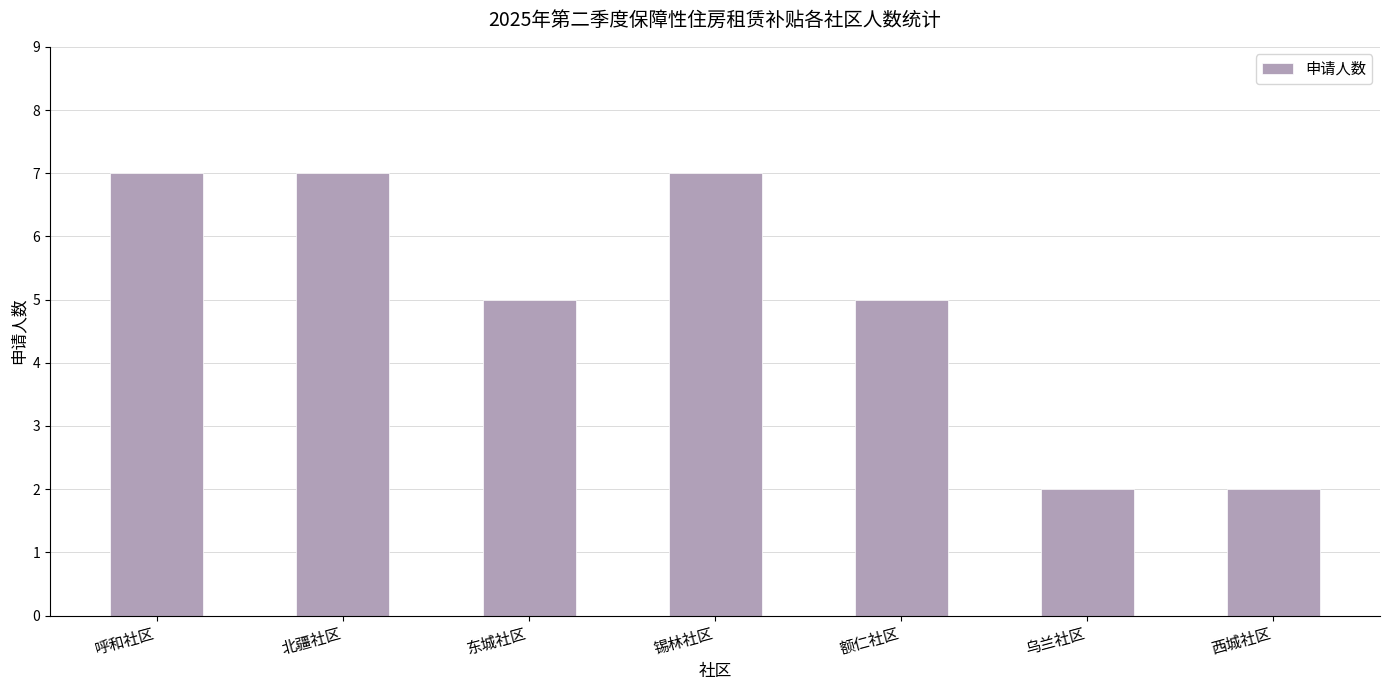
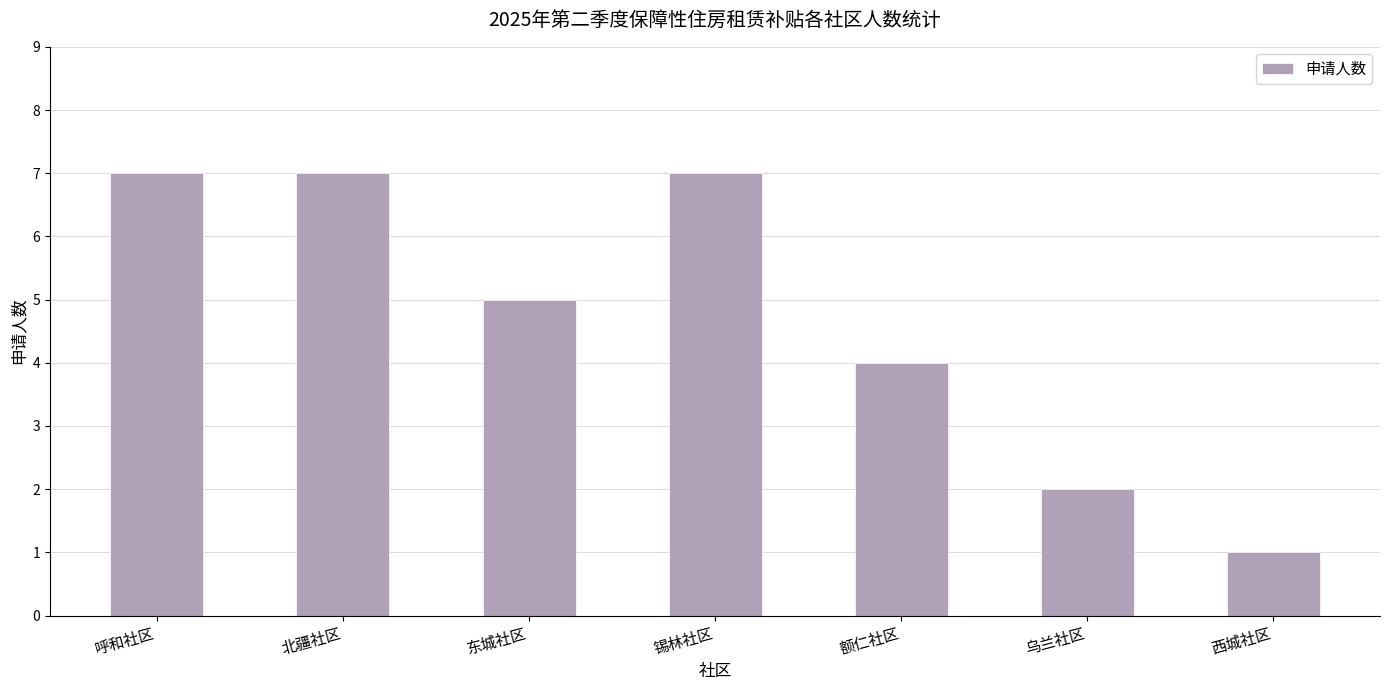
额仁社区: 5 -> 4
西城社区: 2 -> 1
